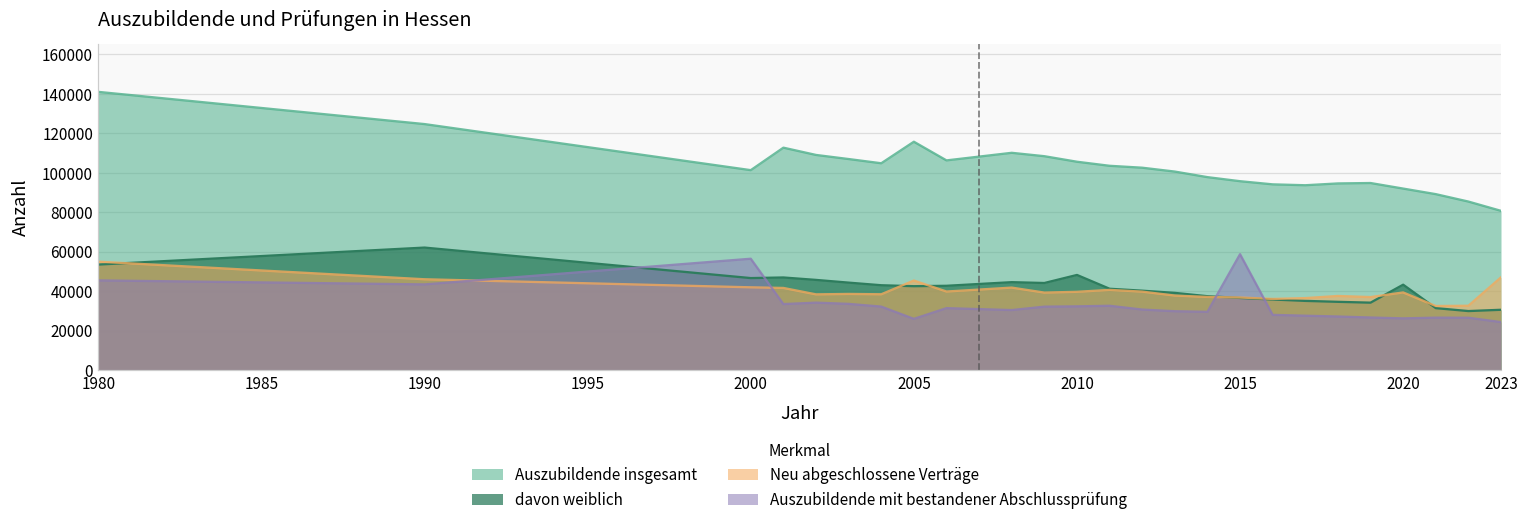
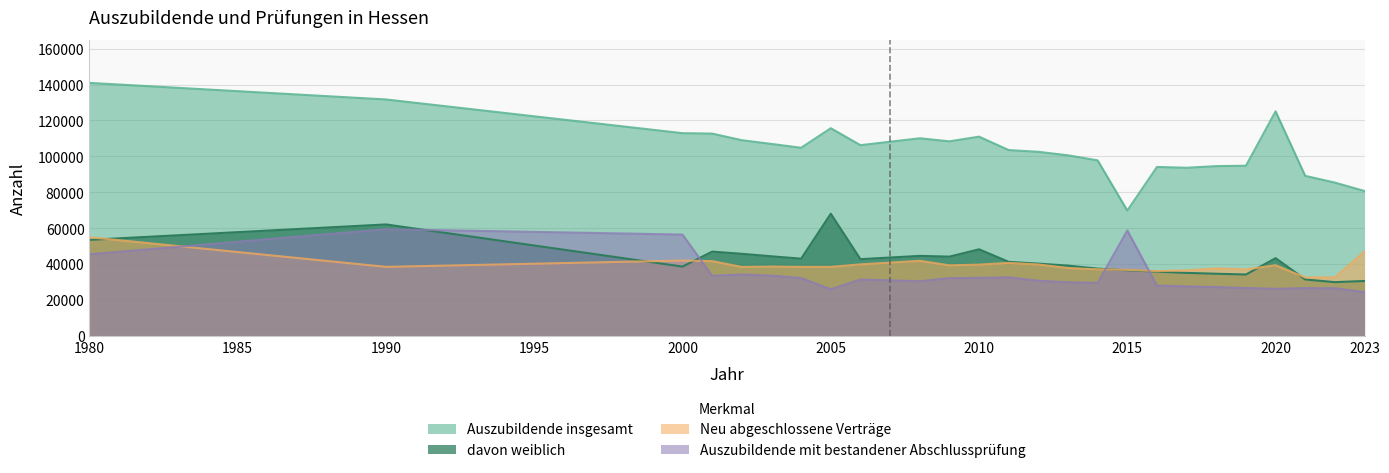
Auszubildende insgesamt, 1990: 125000 -> 132000
Neu abgeschlossene Verträge, 1990: 46000 -> 38000
Auszubildende mit bestandener Abschlussprüfung, 1990: 43000 -> 59000
Auszubildende insgesamt, 2000: 101000 -> 113000
davon weiblich, 2000: 47000 -> 39000
davon weiblich, 2005: 42000 -> 68000
Neu abgeschlossene Verträge, 2005: 45000 -> 38000
Auszubildende insgesamt, 2010: 106000 -> 111000
Auszubildende insgesamt, 2015: 96000 -> 70000
Auszubildende insgesamt, 2020: 92000 -> 125000
